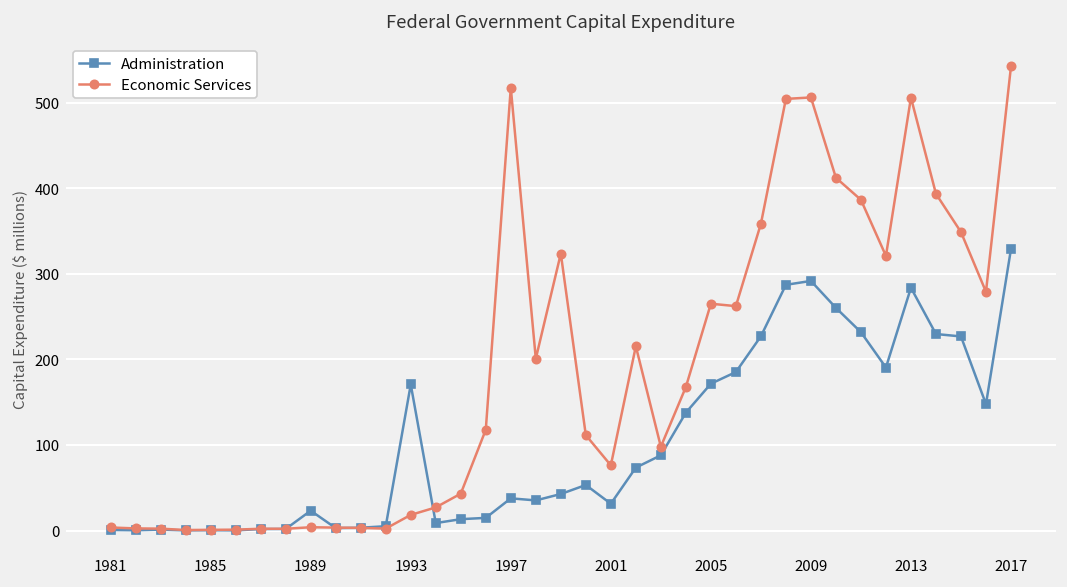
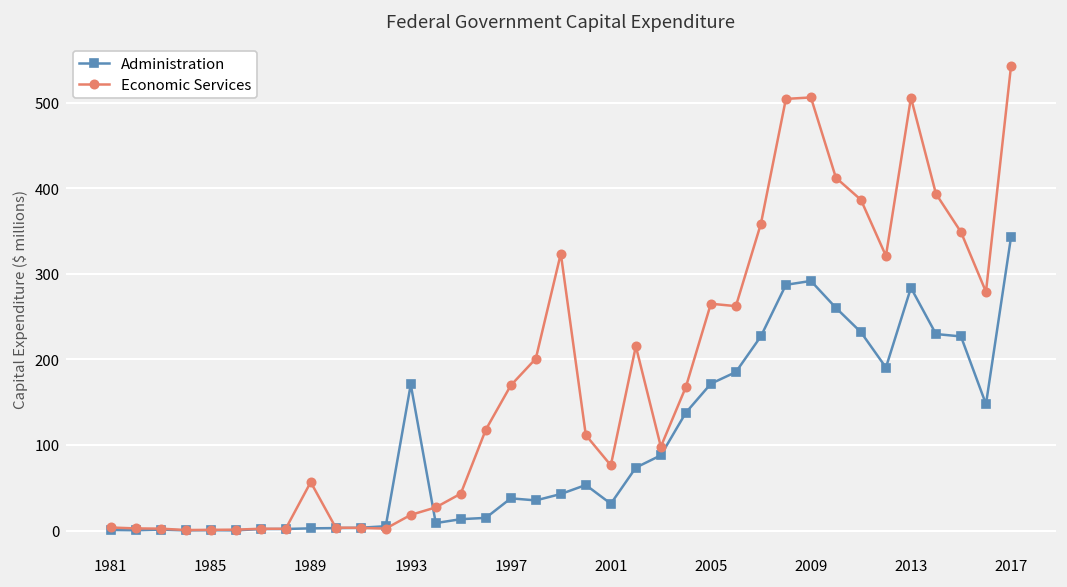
Administration, 1989: 20 -> 0
Economic Services, 1989: 0 -> 60
Economic Services, 1997: 520 -> 170
Administration, 2017: 330 -> 340
